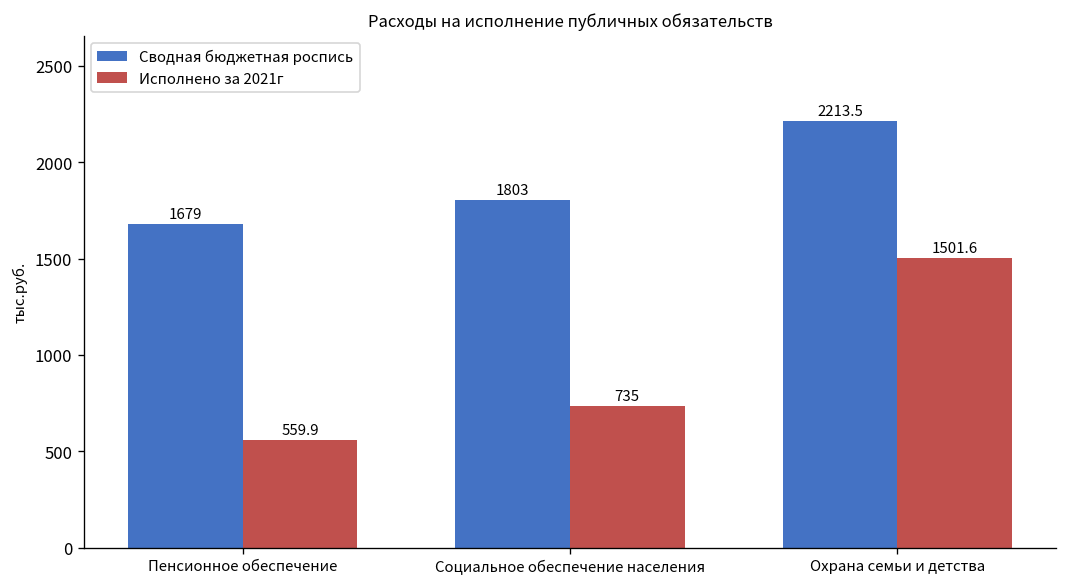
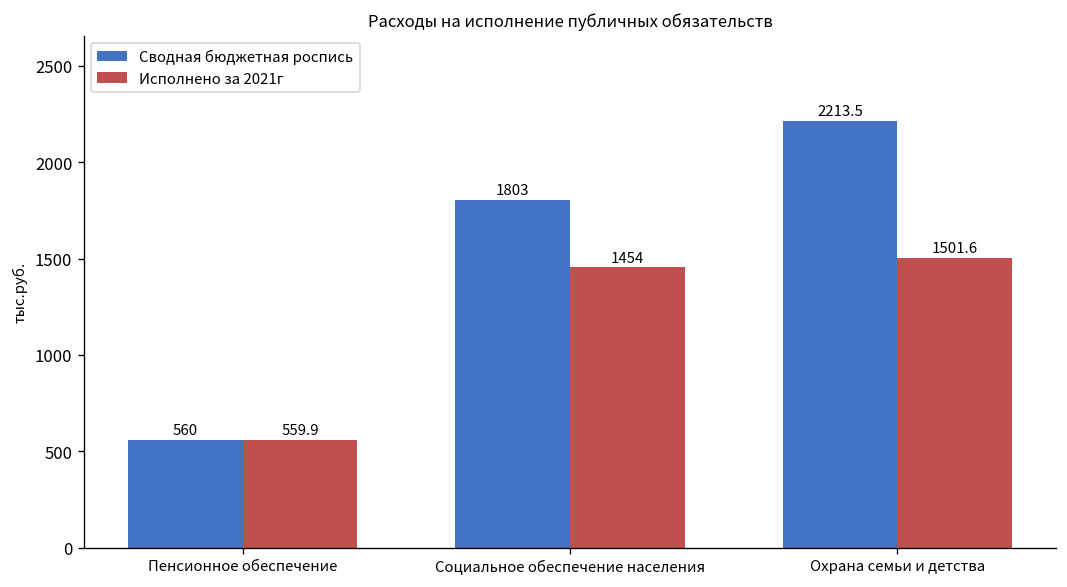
Сводная бюджетная роспись, Пенсионное обеспечение: 1679 -> 560
Исполнено за 2021г, Социальное обеспечение населения: 735 -> 1454
